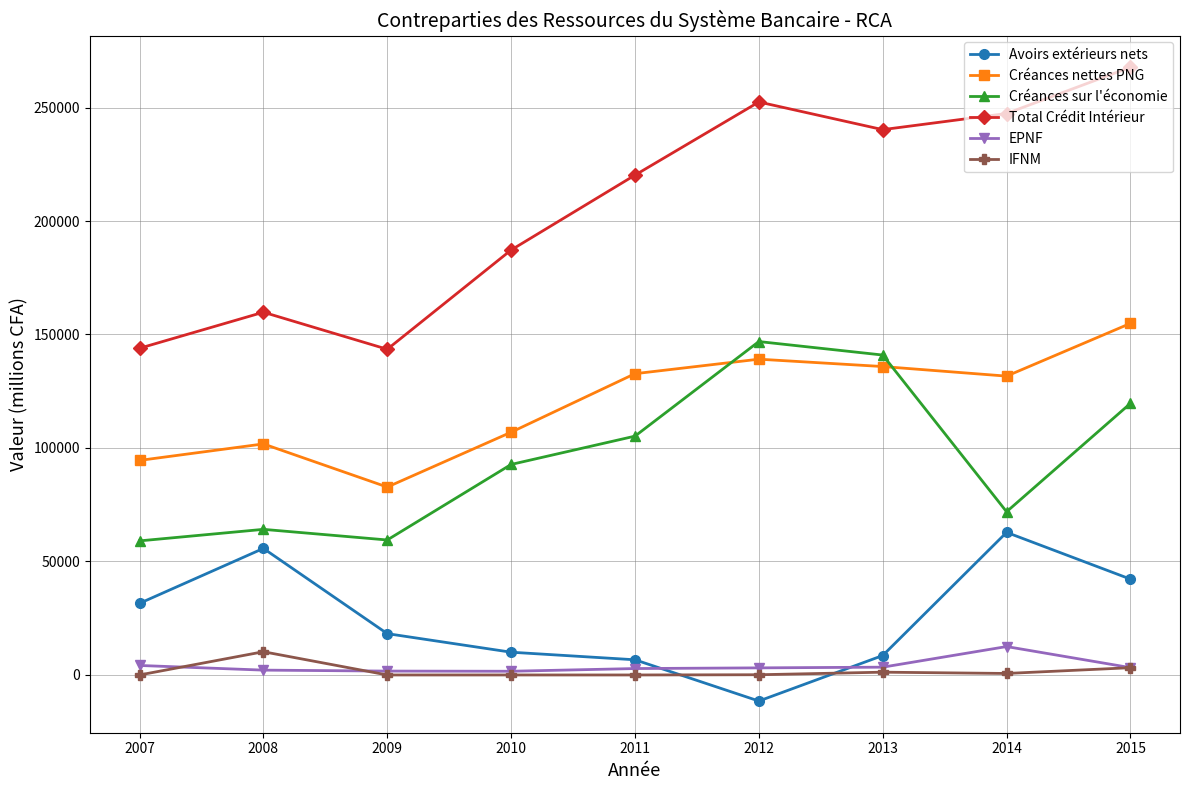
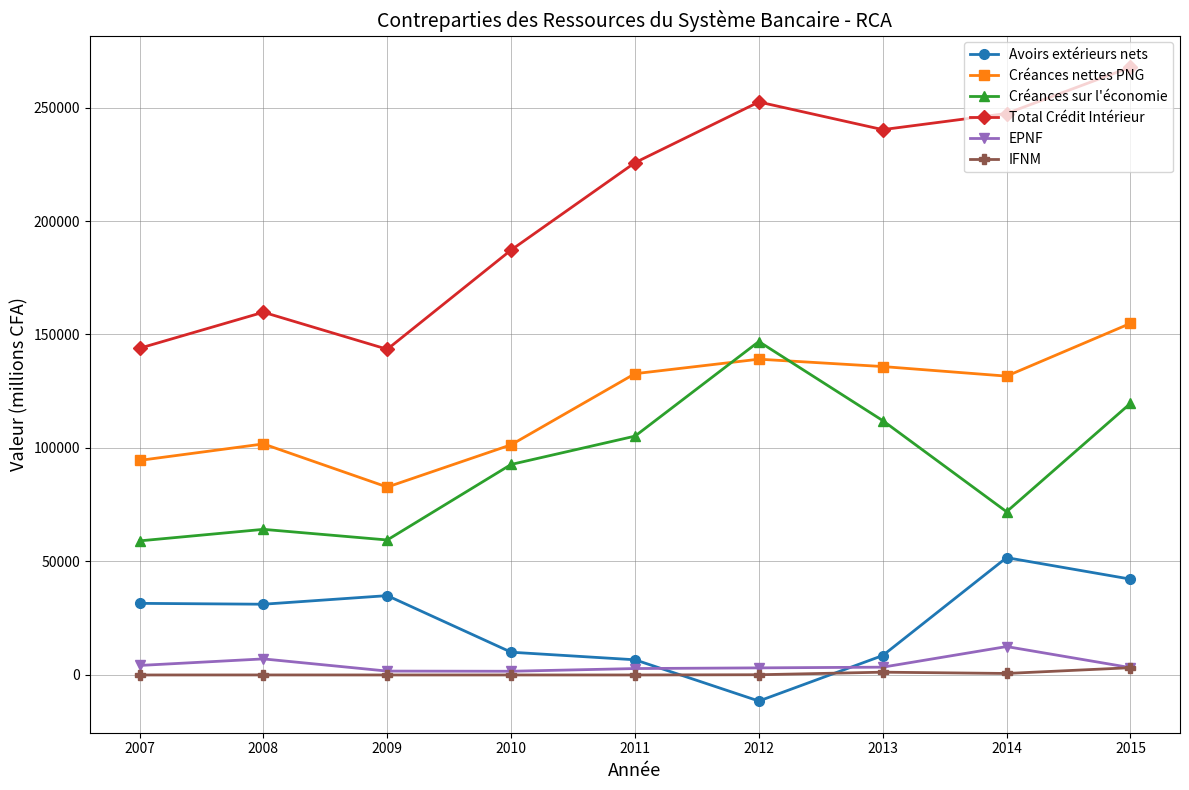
Avoirs extérieurs nets, 2008: 56000 -> 31000
EPNF, 2008: 2000 -> 7000
IFNM, 2008: 10000 -> 0
Avoirs extérieurs nets, 2009: 18000 -> 35000
Créances nettes PNG, 2010: 107000 -> 101000
Total Crédit Intérieur, 2011: 220000 -> 226000
Créances sur l'économie, 2013: 141000 -> 112000
Avoirs extérieurs nets, 2014: 63000 -> 52000
